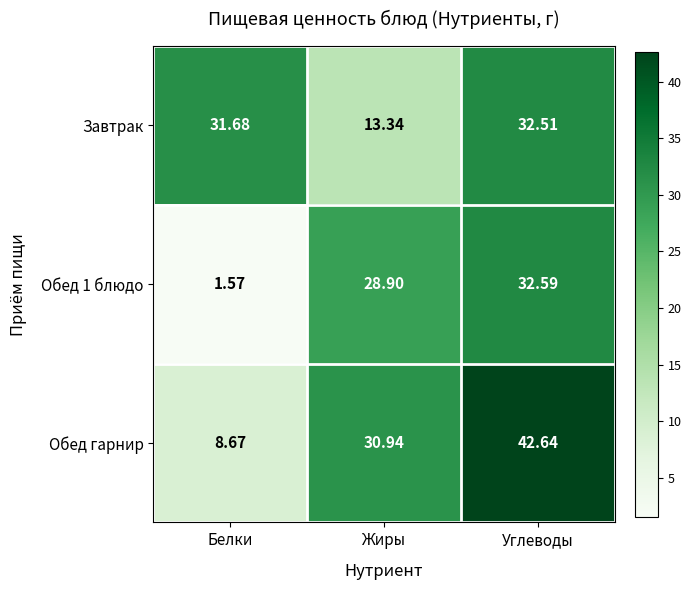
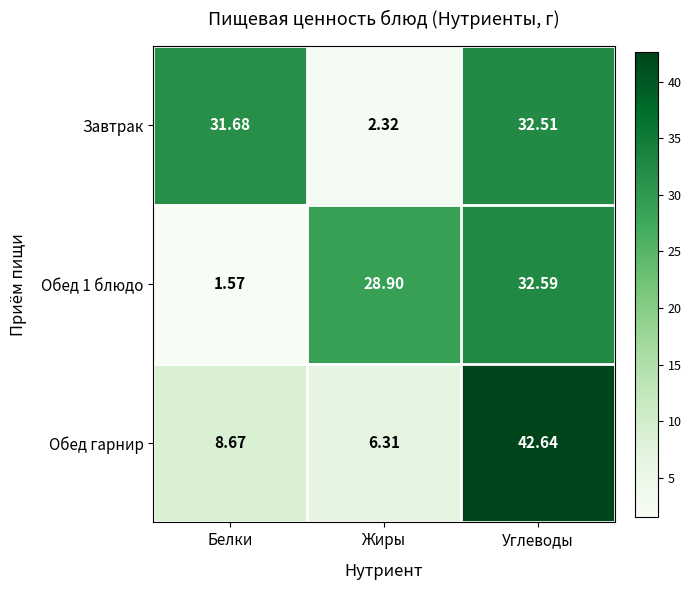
Завтрак, Жиры: 13.34 -> 2.32
Обед гарнир, Жиры: 30.94 -> 6.31
